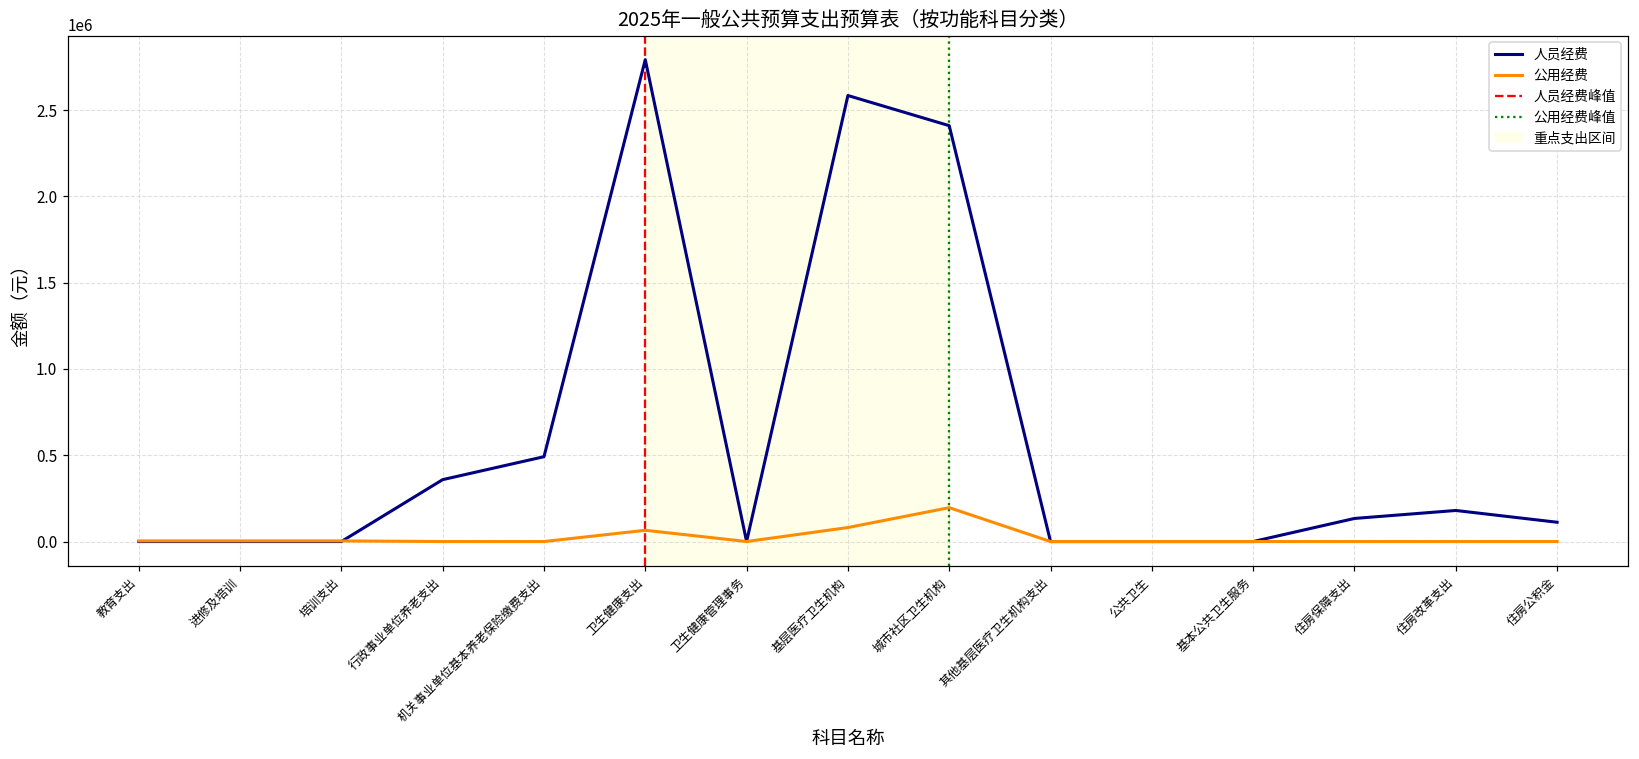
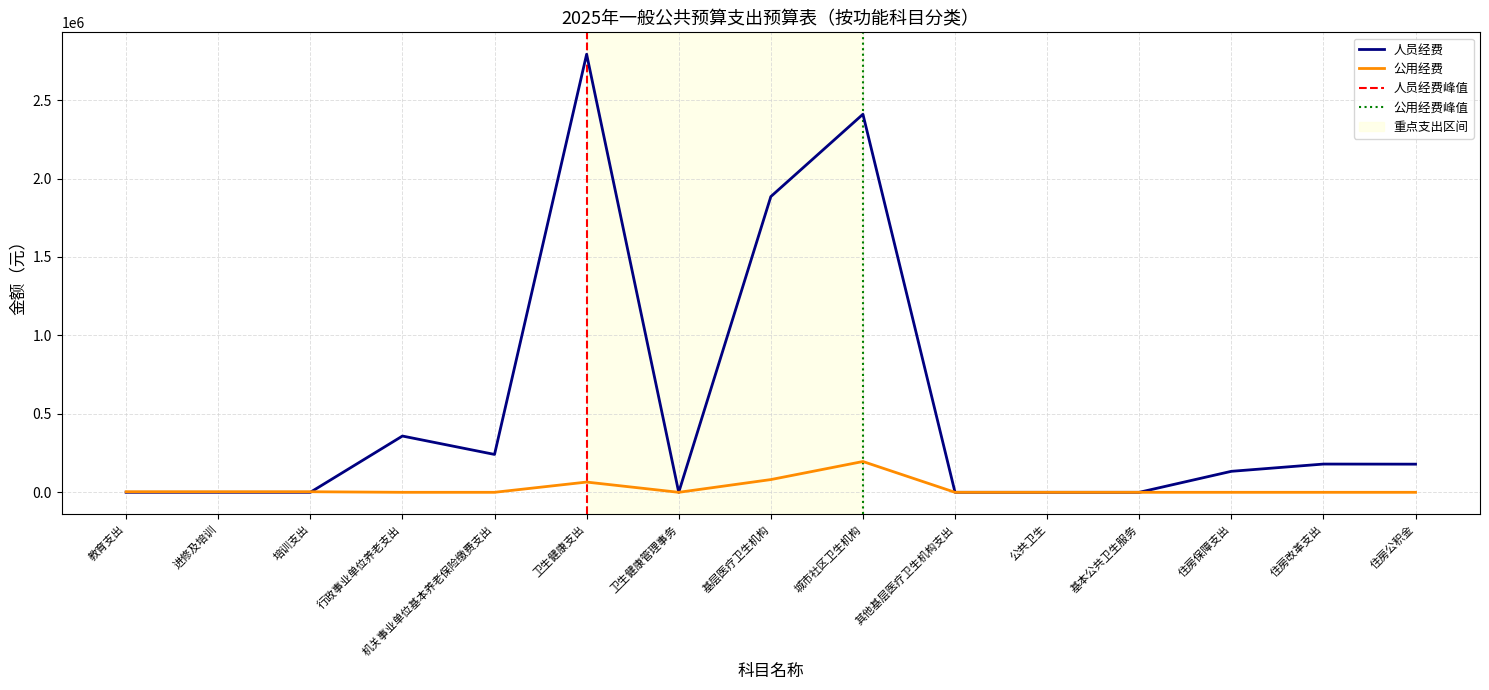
人员经费, 机关事业单位基本养老保险缴费支出: 490000 -> 240000
人员经费, 基层医疗卫生机构: 2580000 -> 1880000
人员经费, 住房公积金: 110000 -> 180000
